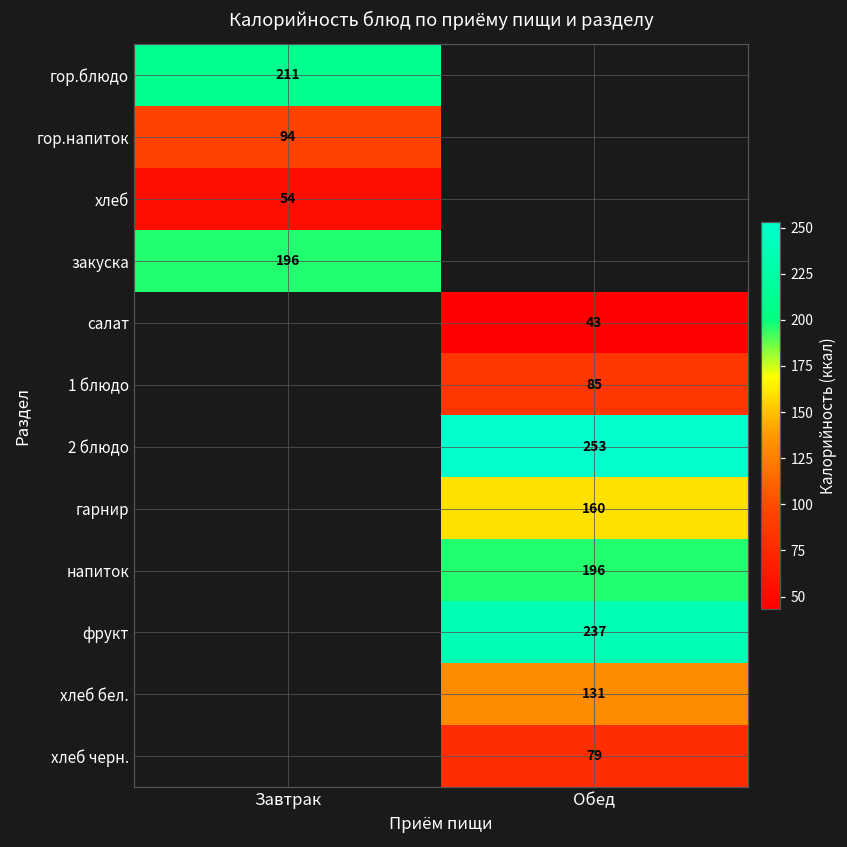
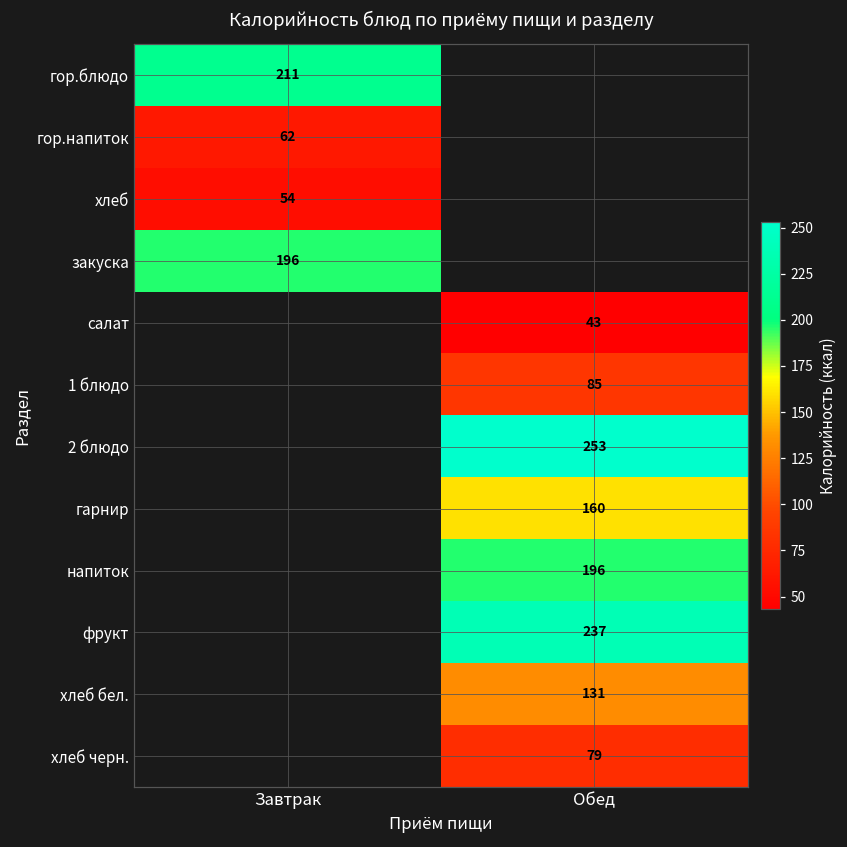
гор.напиток, Завтрак: 94 -> 62
